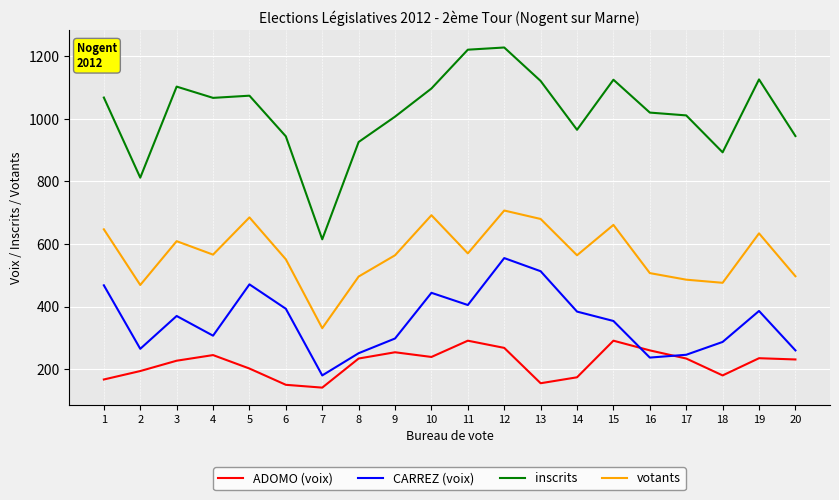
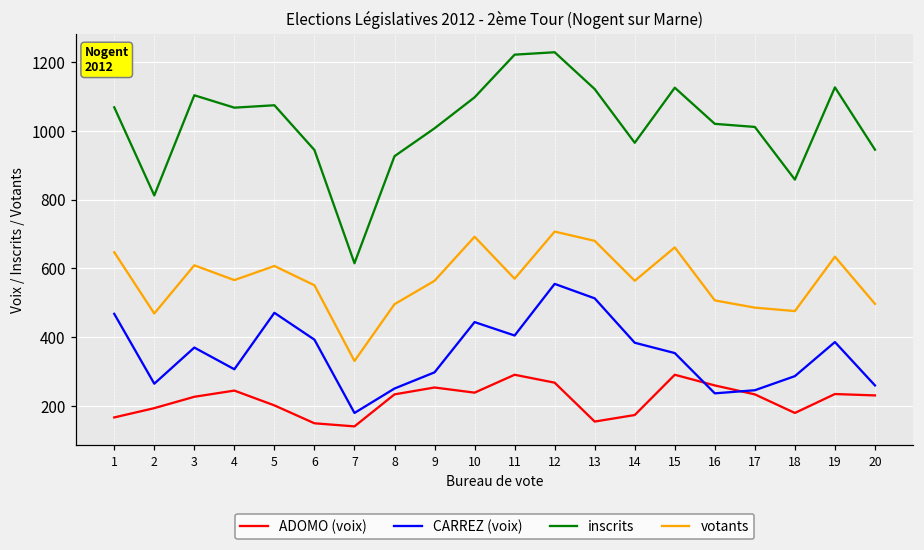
votants, 5: 690 -> 610
inscrits, 18: 890 -> 860
